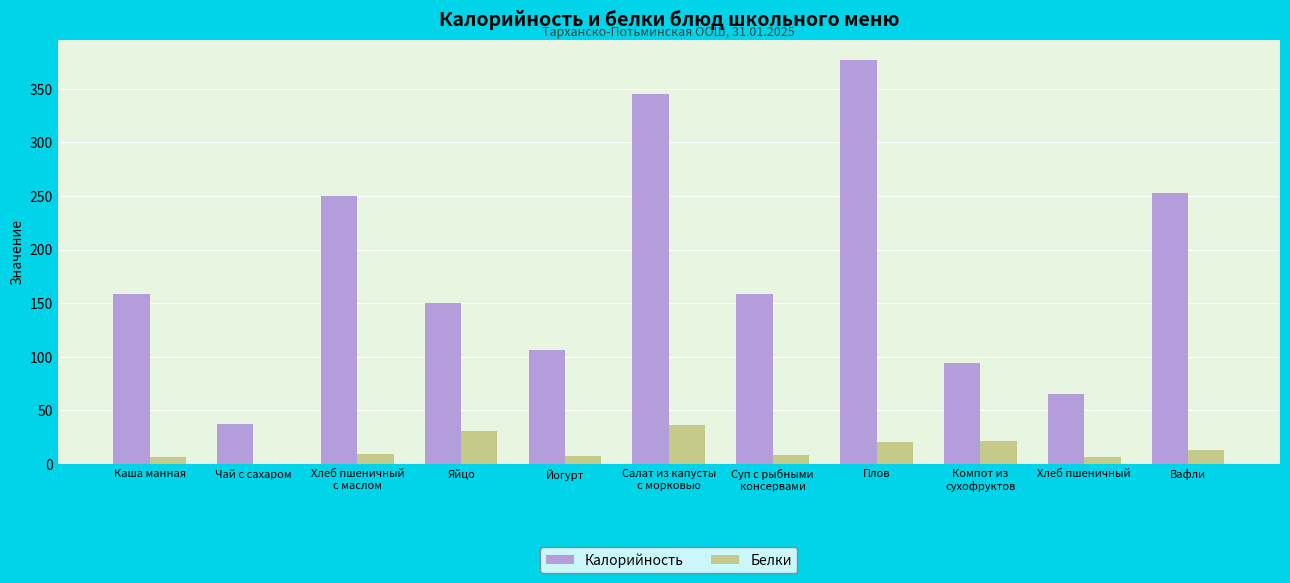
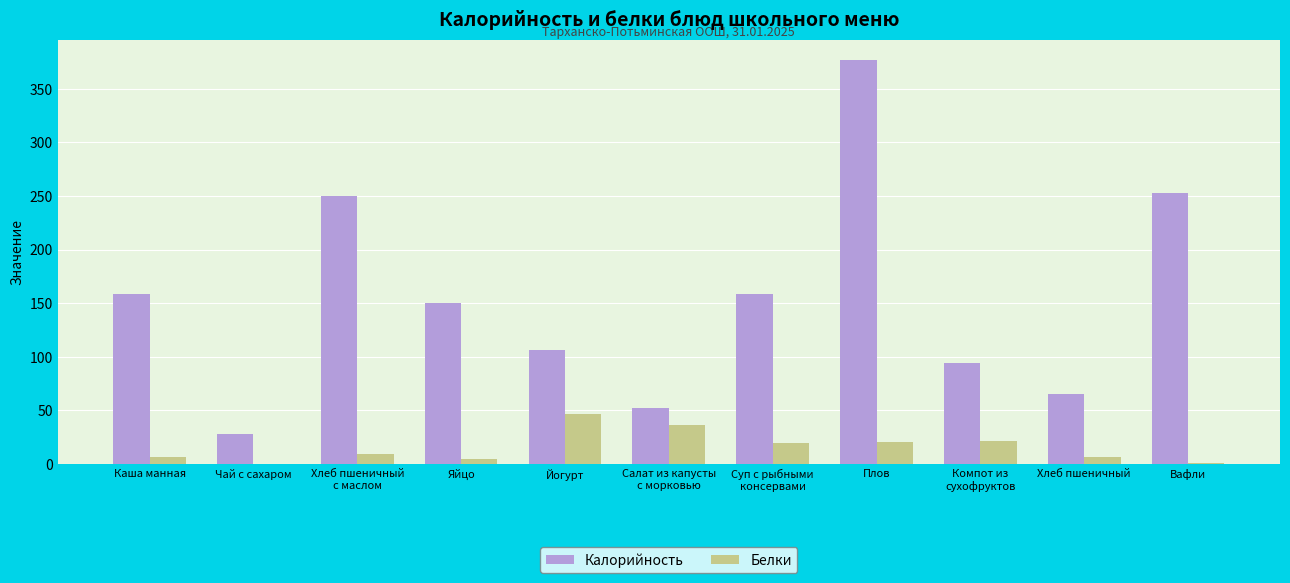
Калорийность, Чай с сахаром: 38 -> 28
Белки, Яйцо: 31 -> 5
Белки, Йогурт: 7 -> 47
Калорийность, Салат из капусты с морковью: 345 -> 52
Белки, Суп с рыбными консервами: 9 -> 20
Белки, Вафли: 13 -> 1
